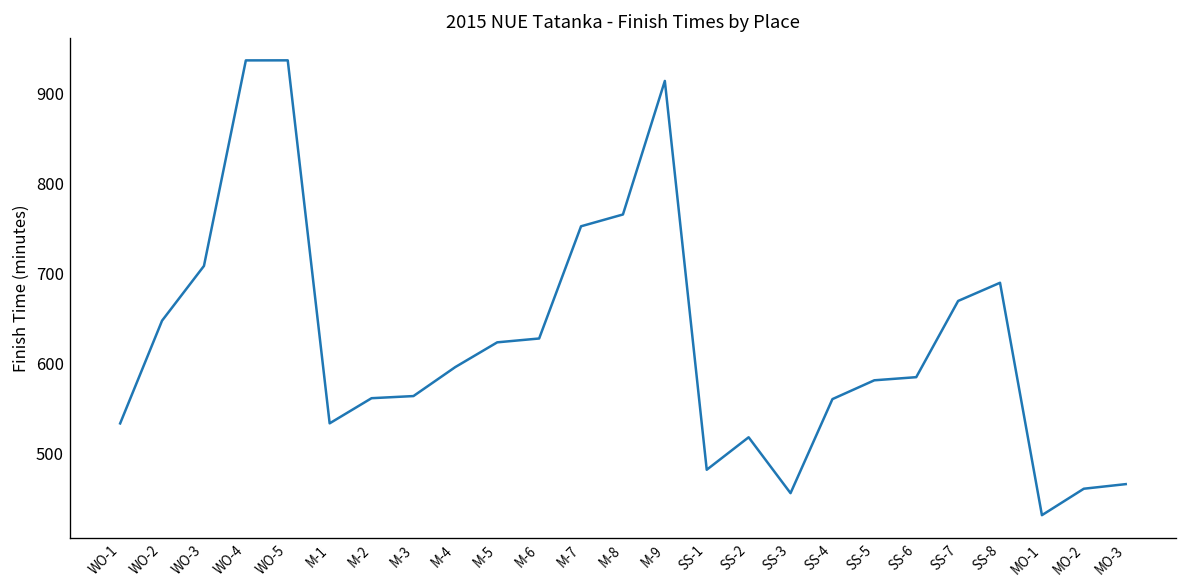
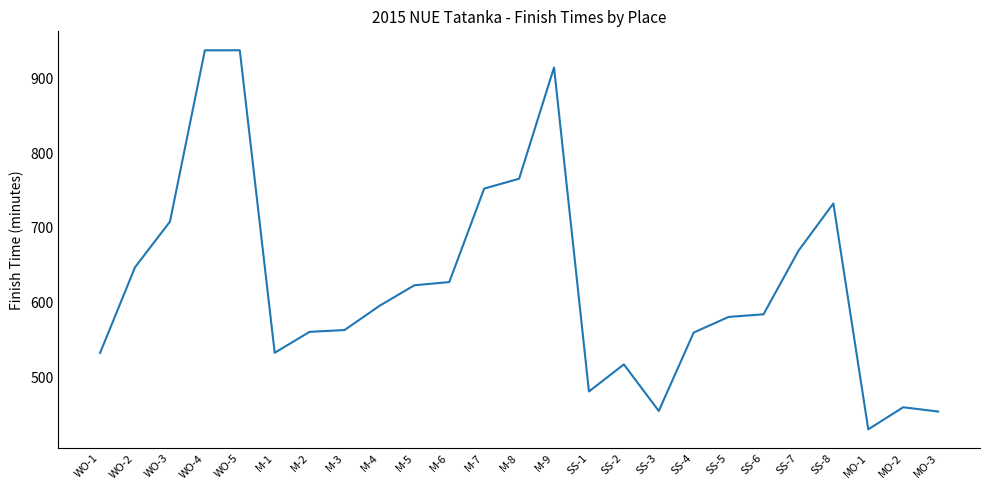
SS-8: 690 -> 730
MO-3: 470 -> 450
